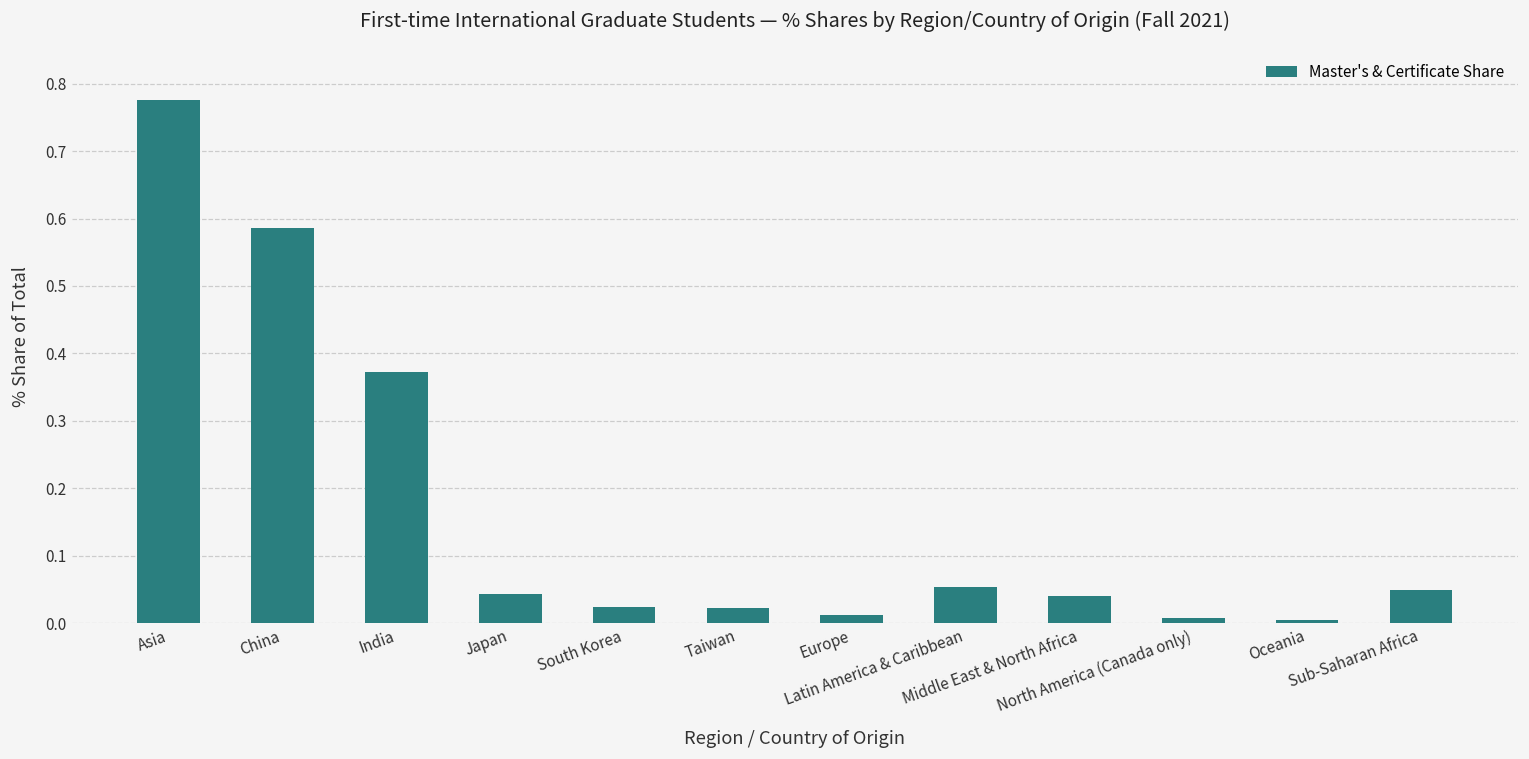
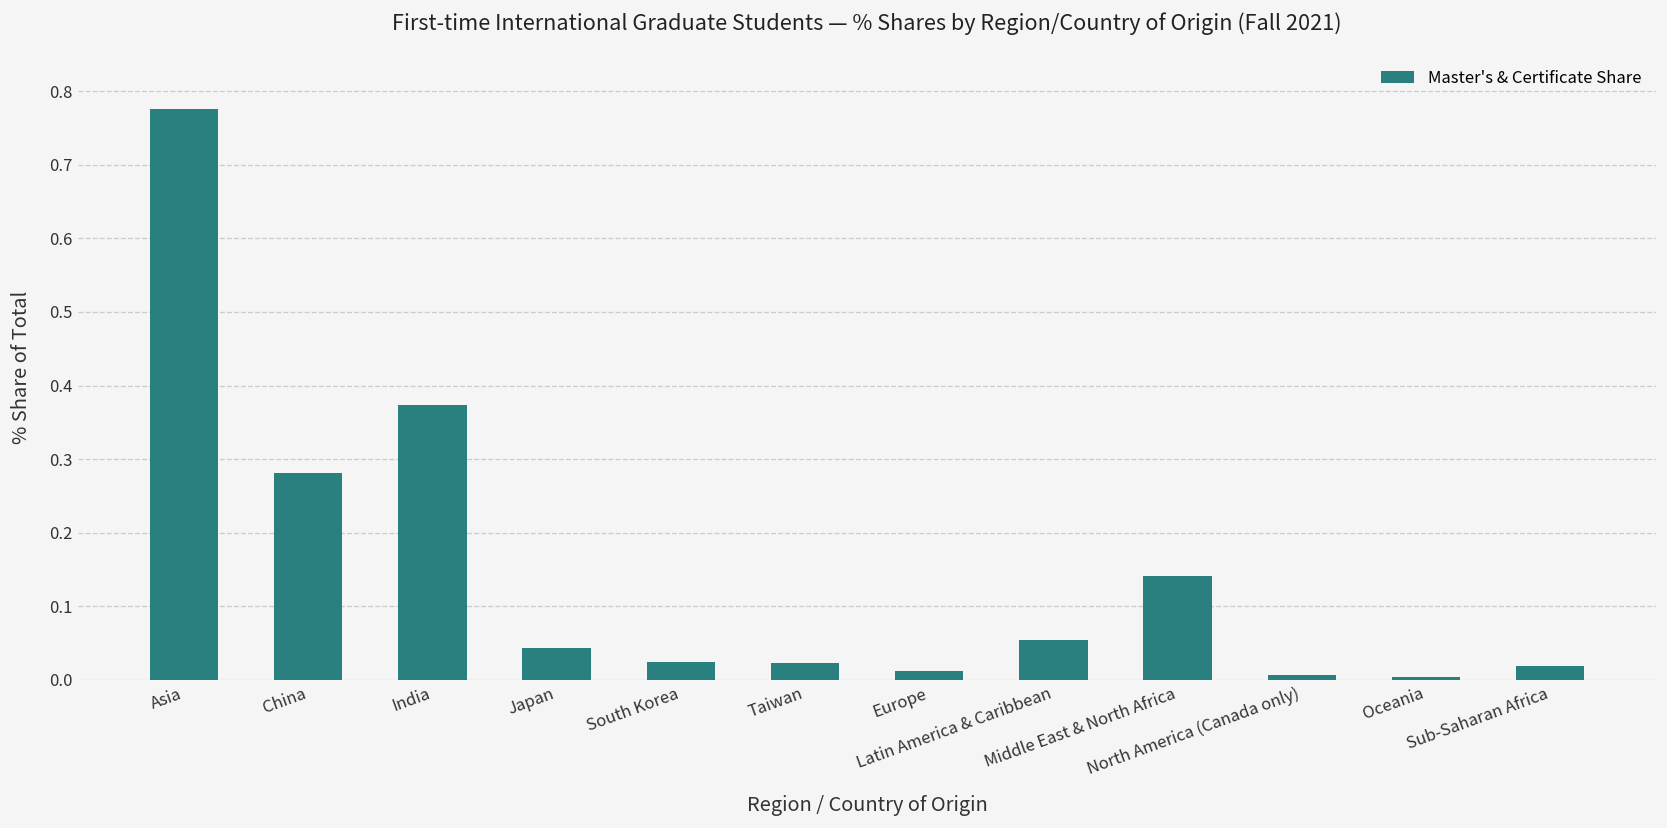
China: 0.59 -> 0.28
Middle East & North Africa: 0.04 -> 0.14
Sub-Saharan Africa: 0.05 -> 0.02
